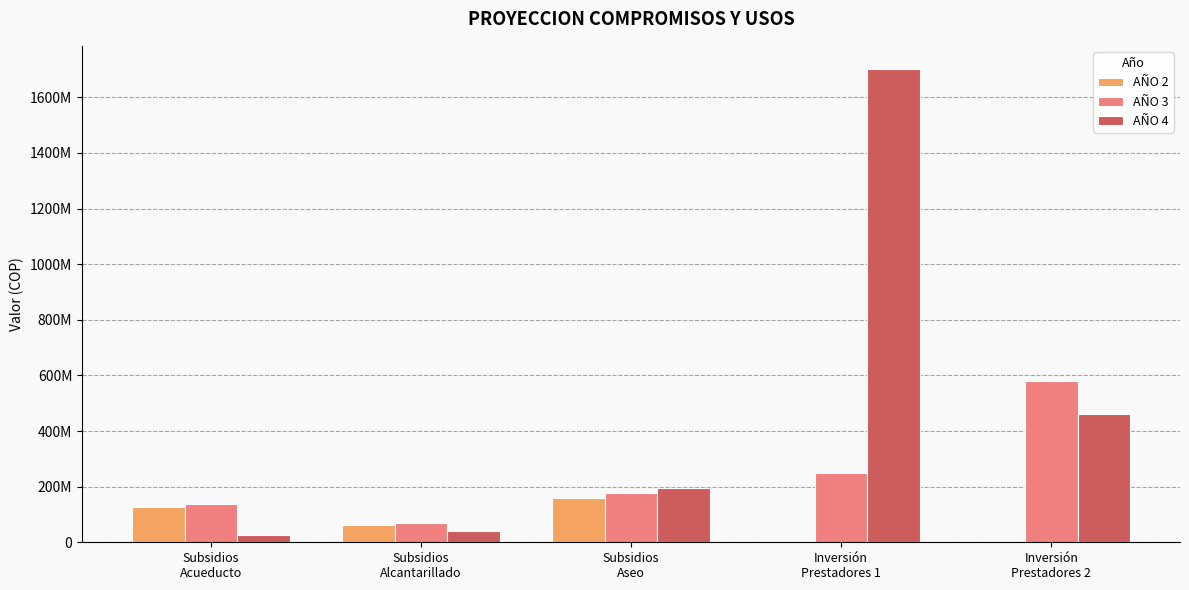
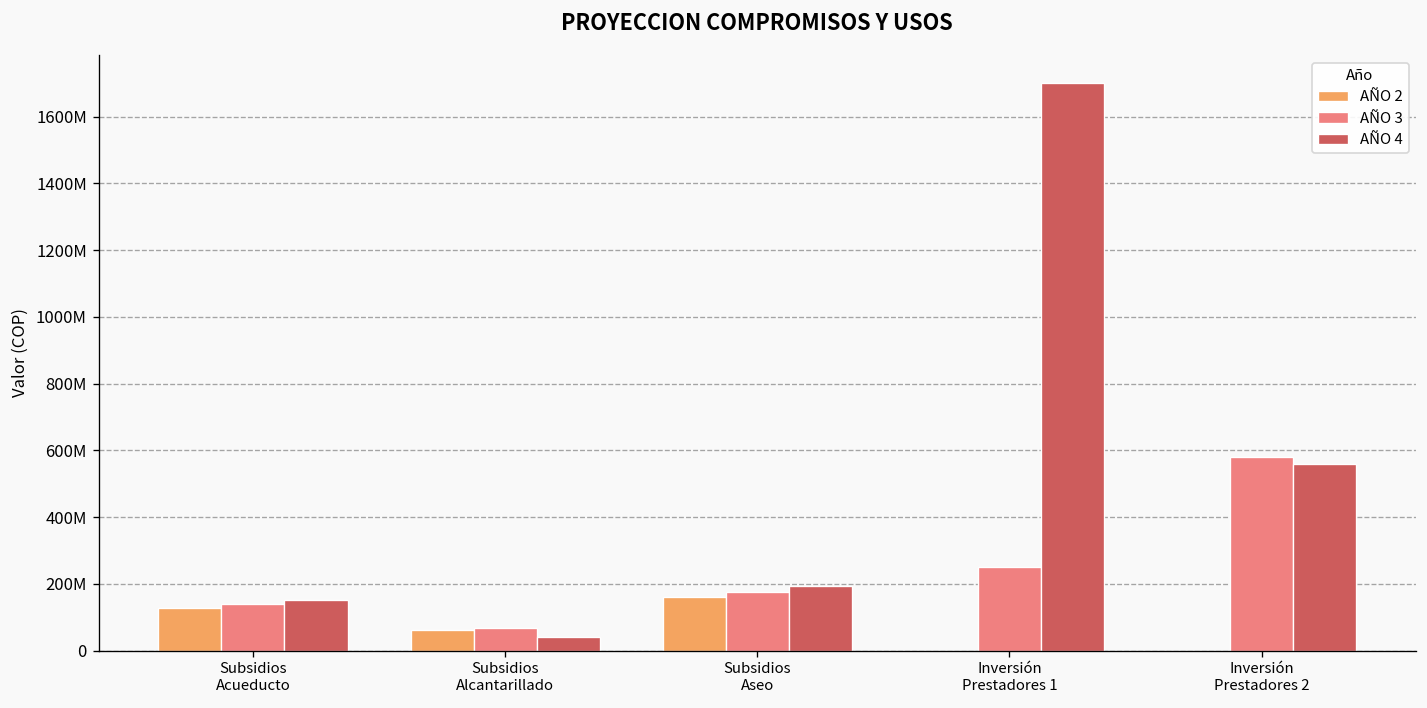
AÑO 4, Subsidios Acueducto: 30000000 -> 150000000
AÑO 4, Inversión Prestadores 2: 460000000 -> 560000000
